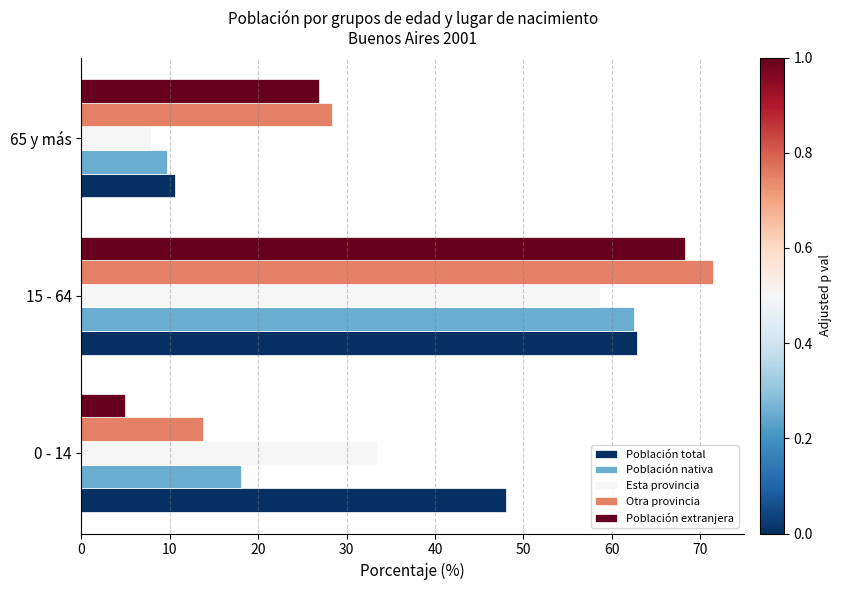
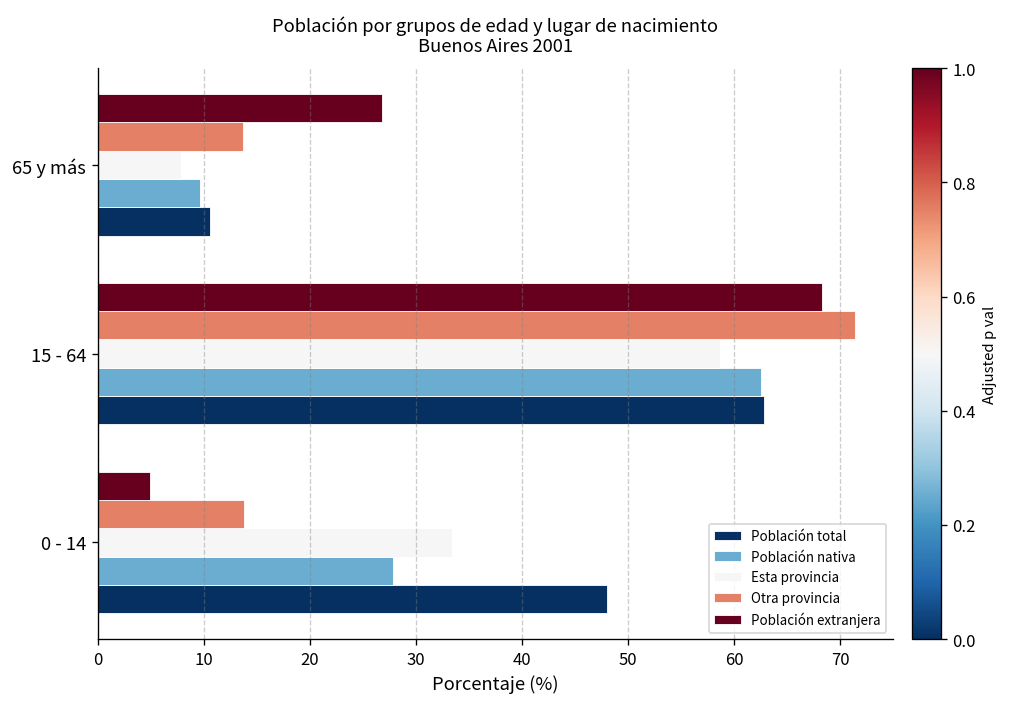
Otra provincia, 65 y más: 28 -> 14
Población nativa, 0 - 14: 18 -> 28
